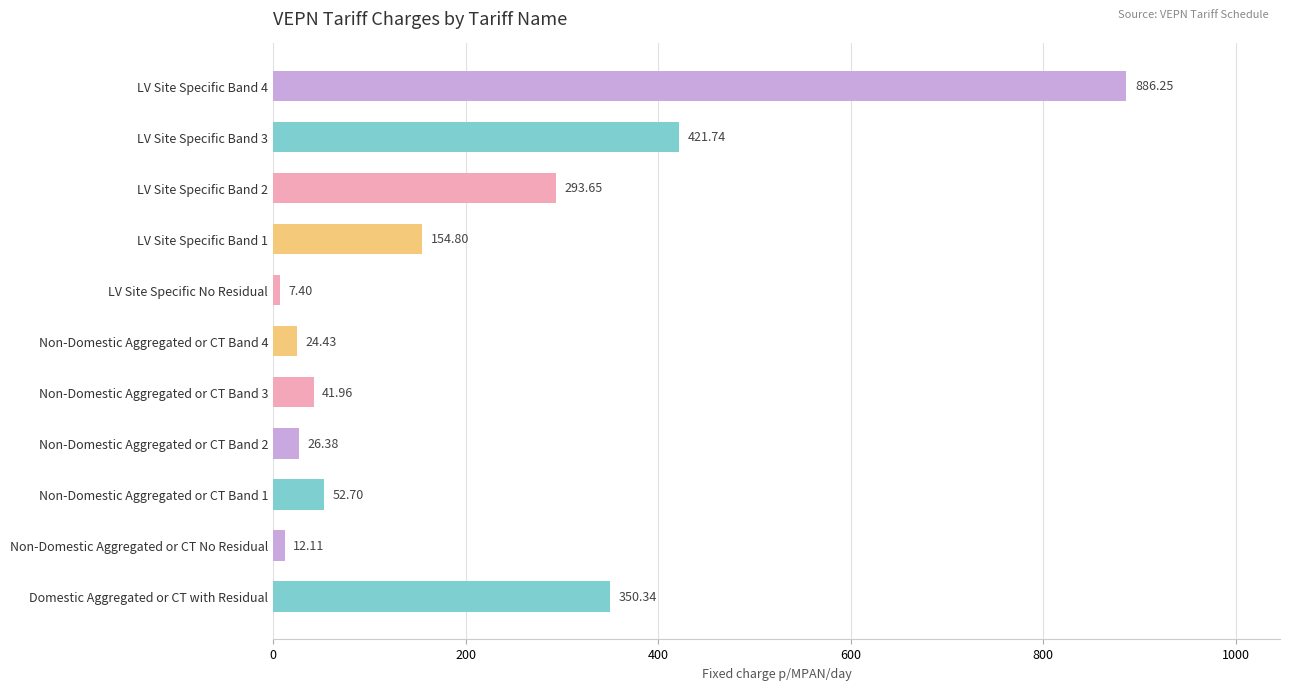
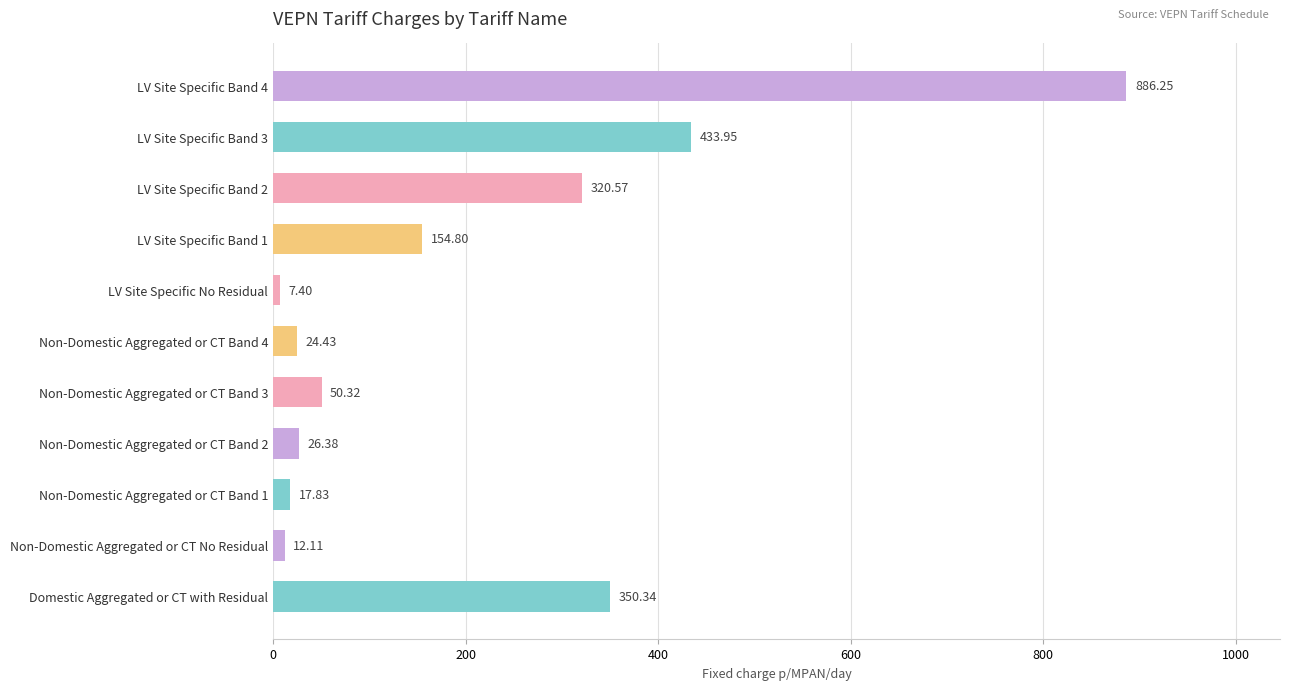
LV Site Specific Band 3: 421.74 -> 433.95
LV Site Specific Band 2: 293.65 -> 320.57
Non-Domestic Aggregated or CT Band 3: 41.96 -> 50.32
Non-Domestic Aggregated or CT Band 1: 52.70 -> 17.83
